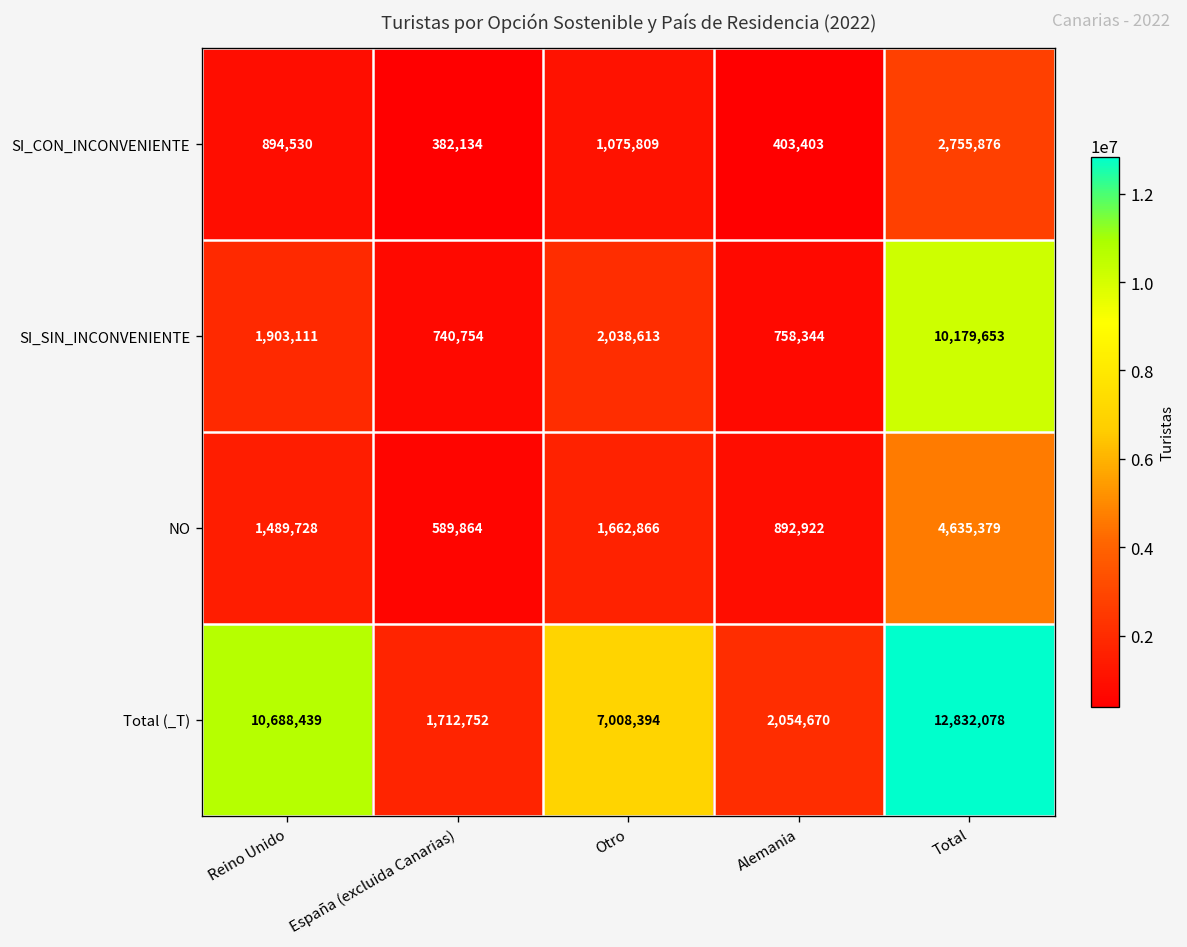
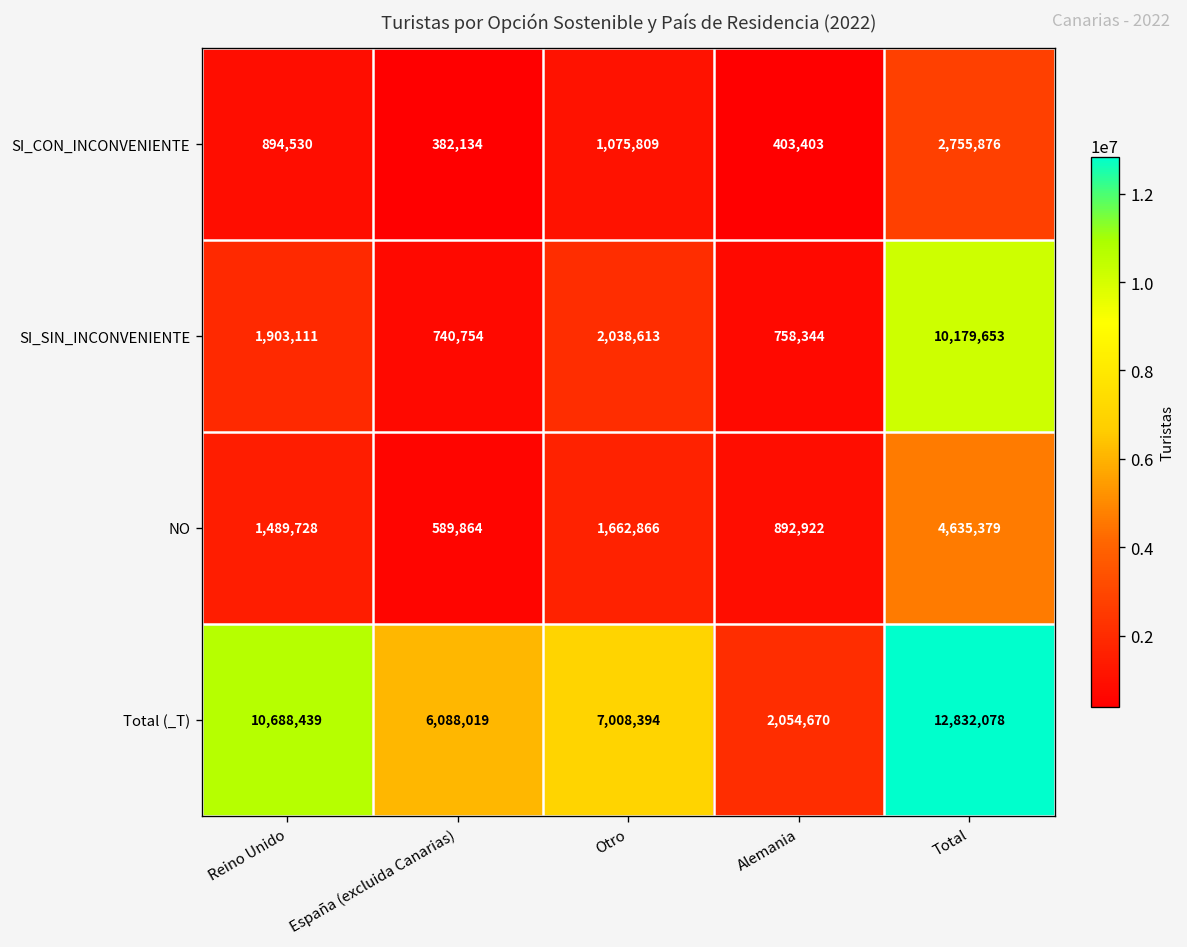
Total (_T), España (excluida Canarias): 1,712,752 -> 6,088,019
